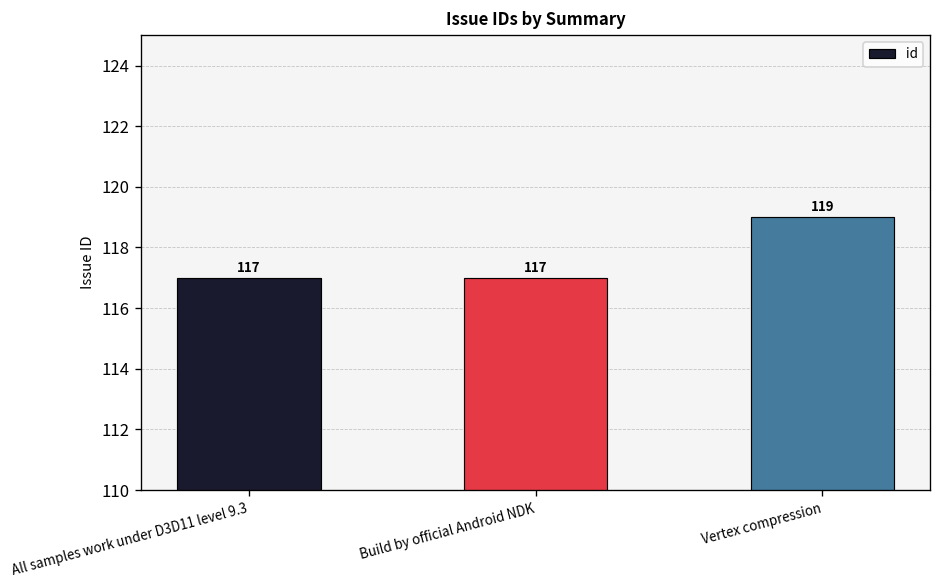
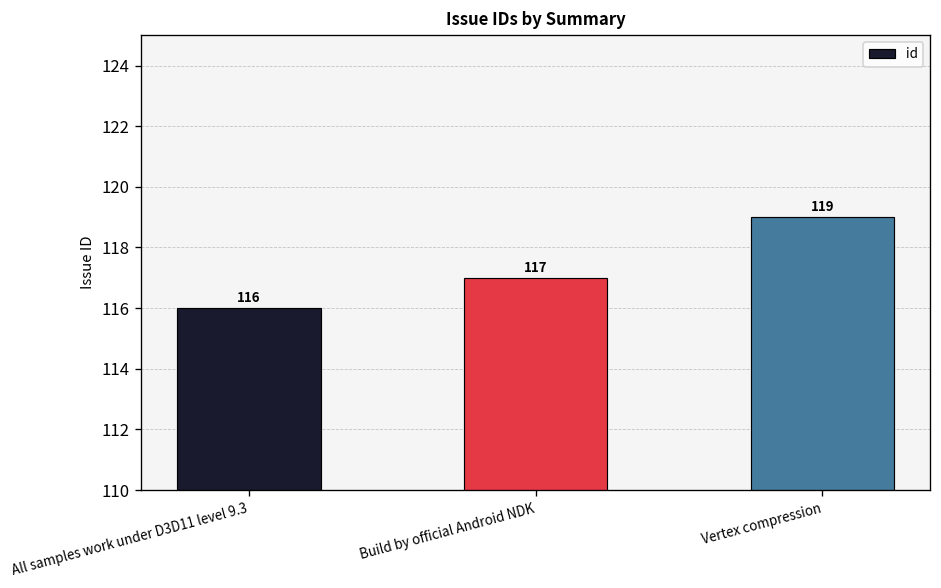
All samples work under D3D11 level 9.3: 117 -> 116
